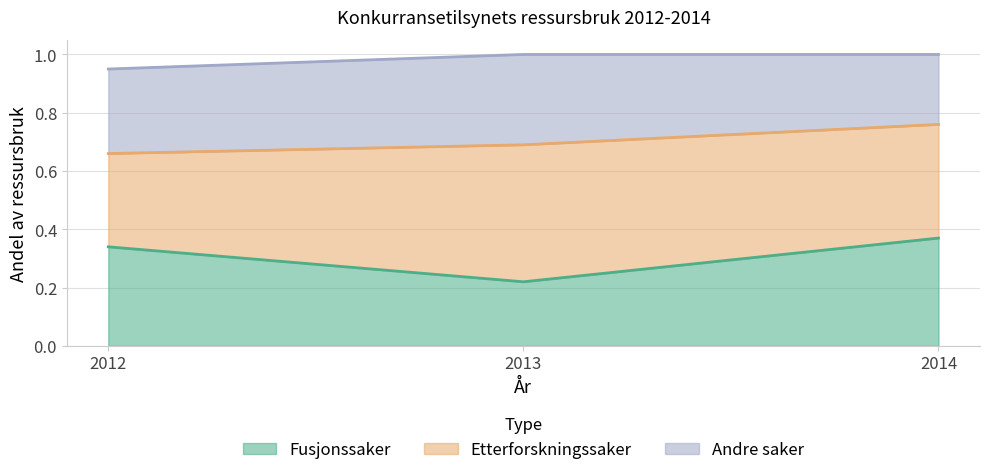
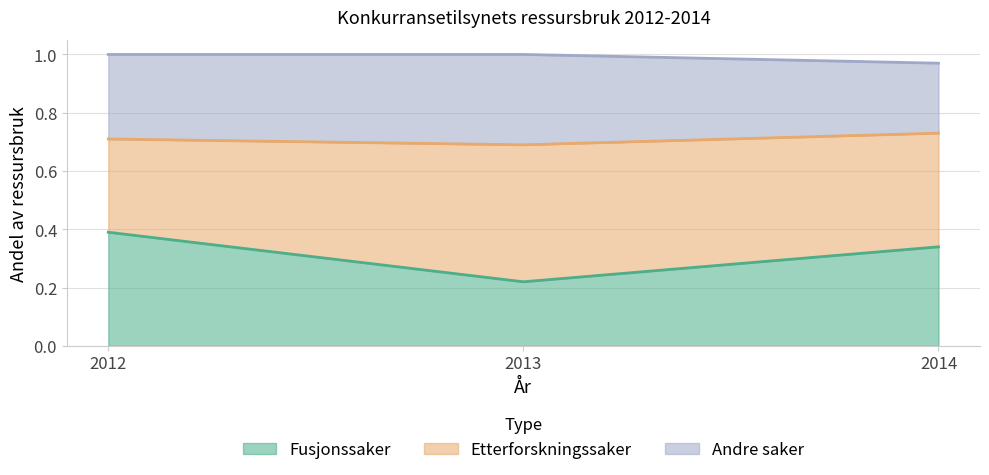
Fusjonssaker, 2012: 0.34 -> 0.39
Fusjonssaker, 2014: 0.37 -> 0.34
